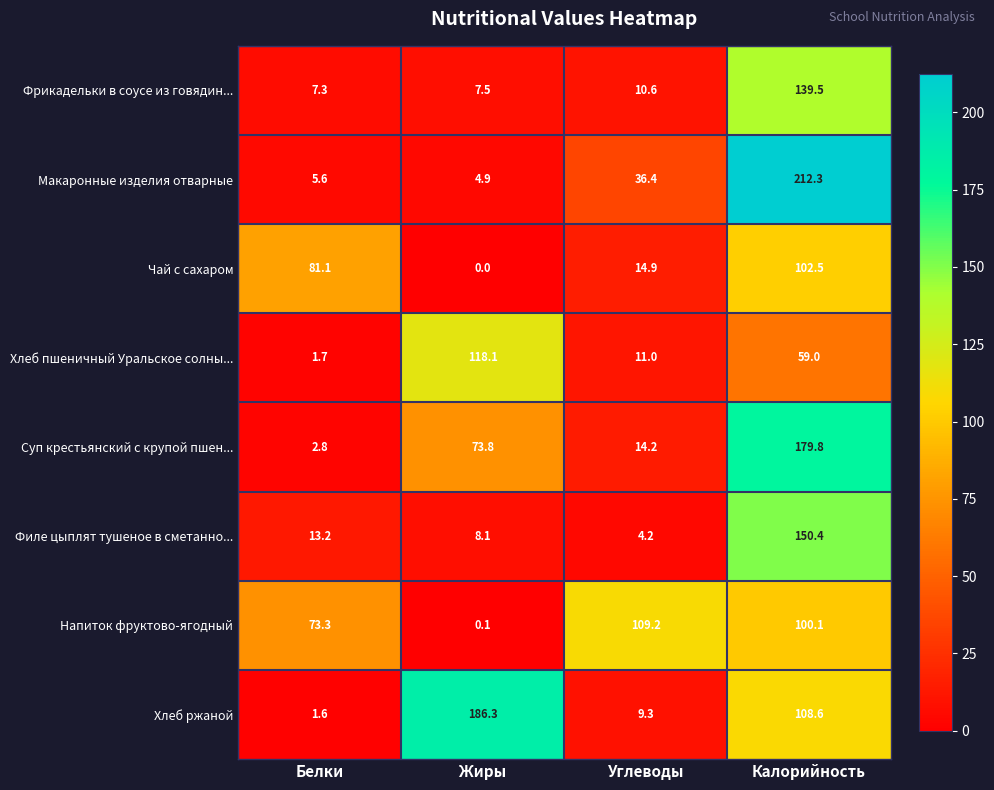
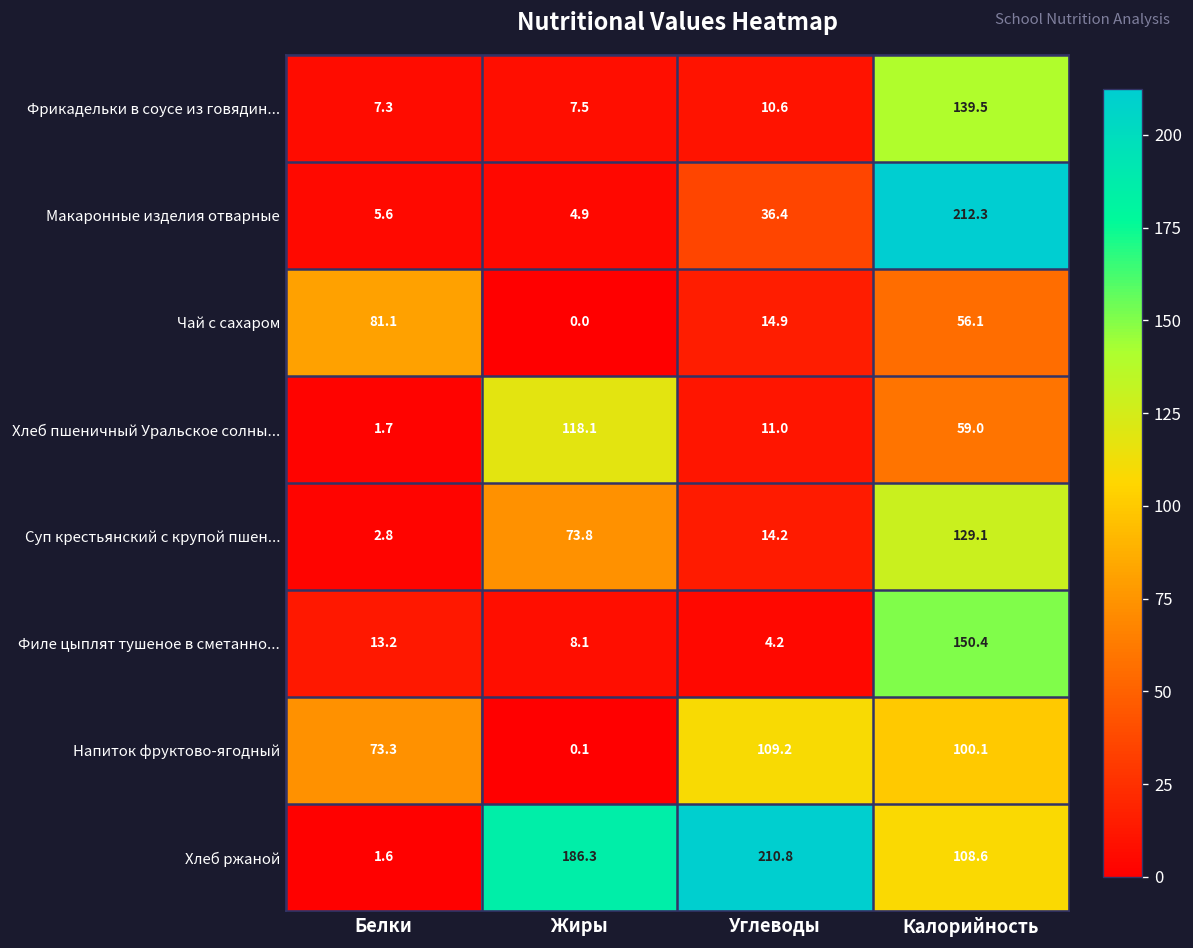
Чай с сахаром, Калорийность: 102.5 -> 56.1
Суп крестьянский с крупой пшен..., Калорийность: 179.8 -> 129.1
Хлеб ржаной, Углеводы: 9.3 -> 210.8
